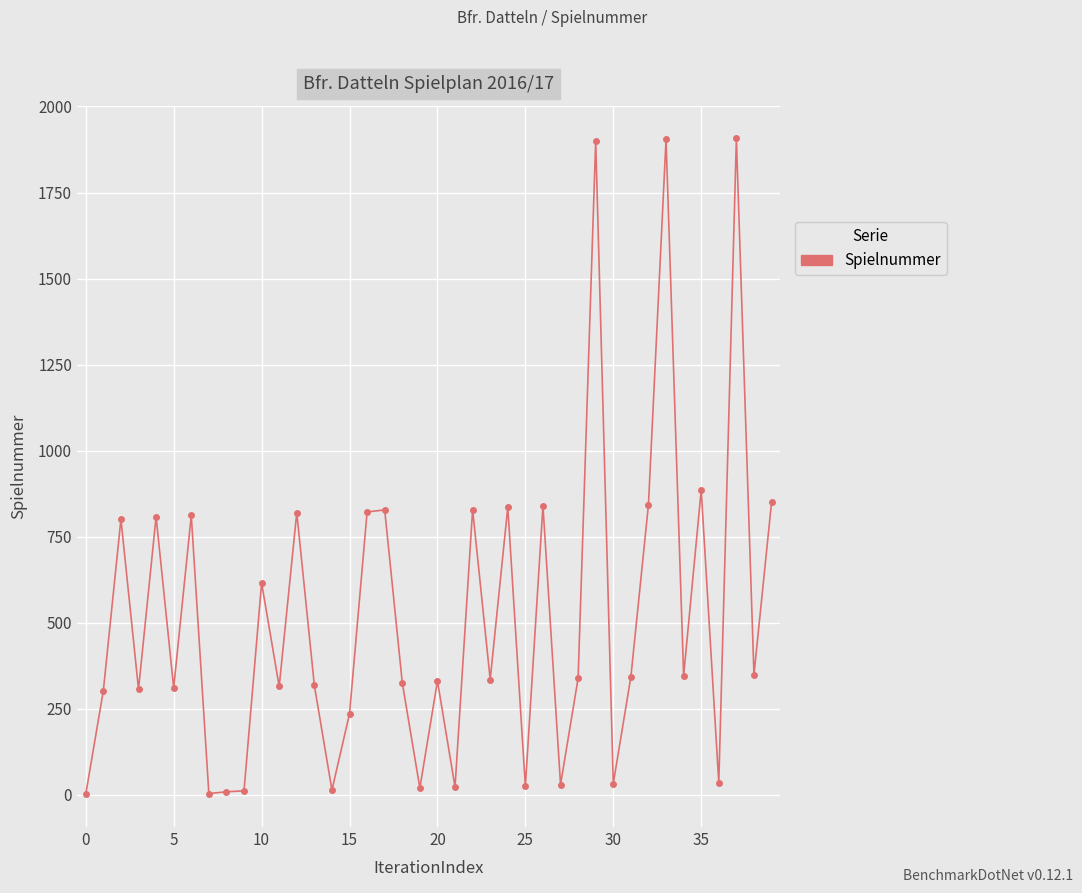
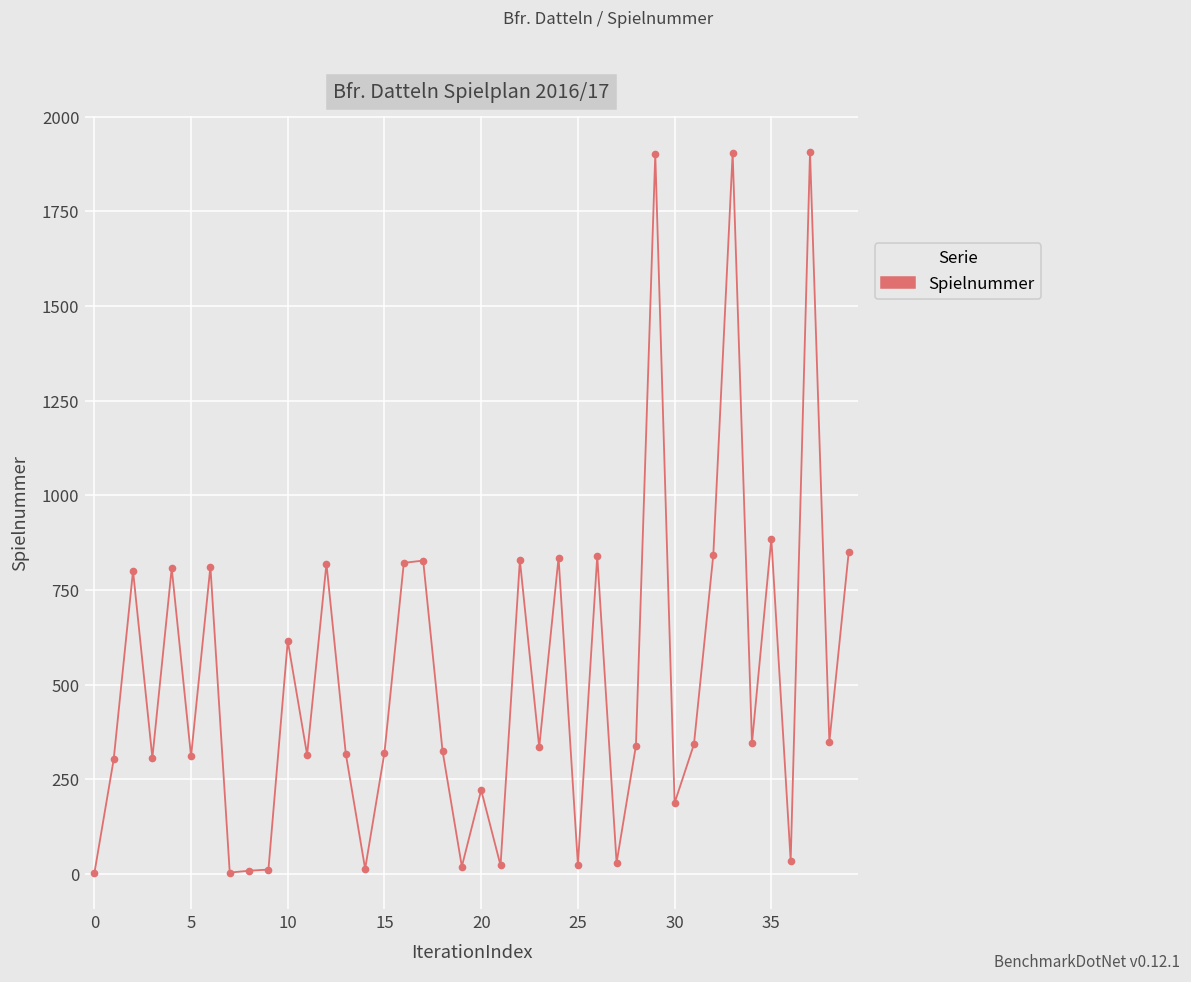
15: 240 -> 320
20: 330 -> 220
30: 30 -> 190
